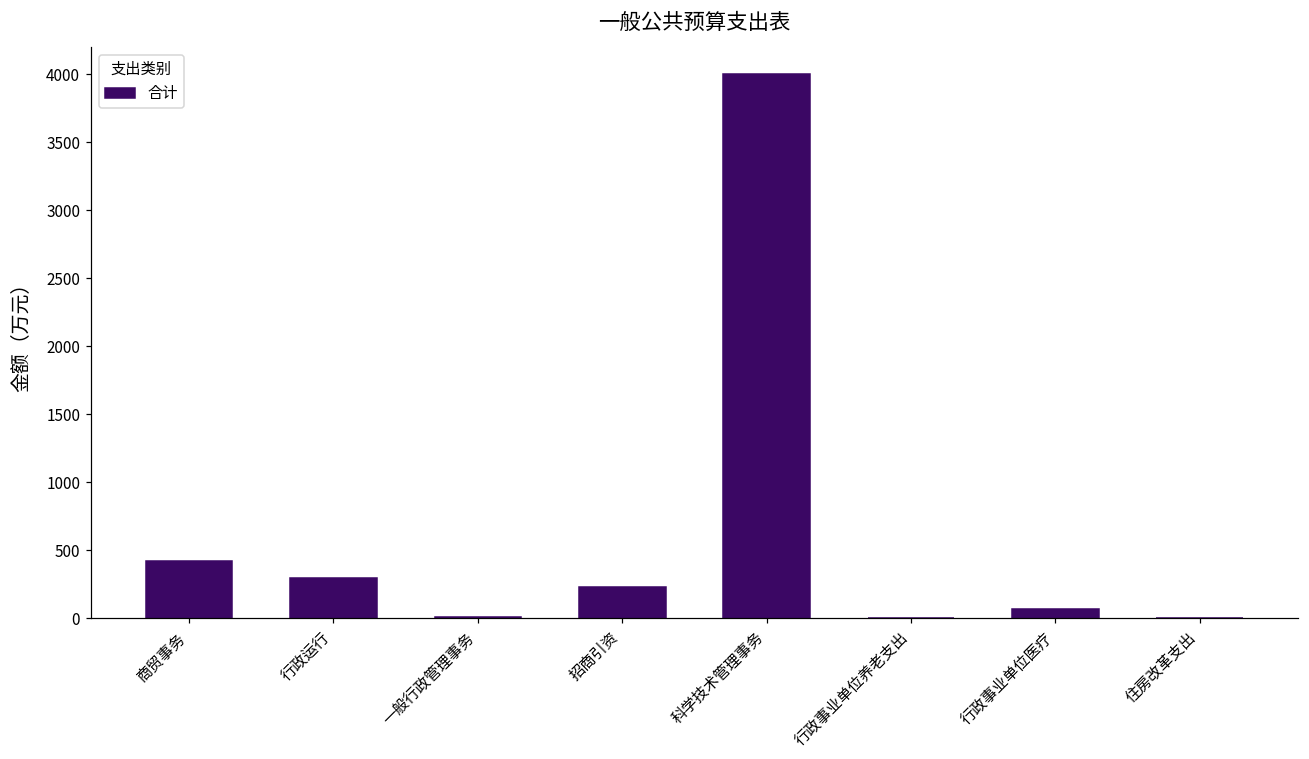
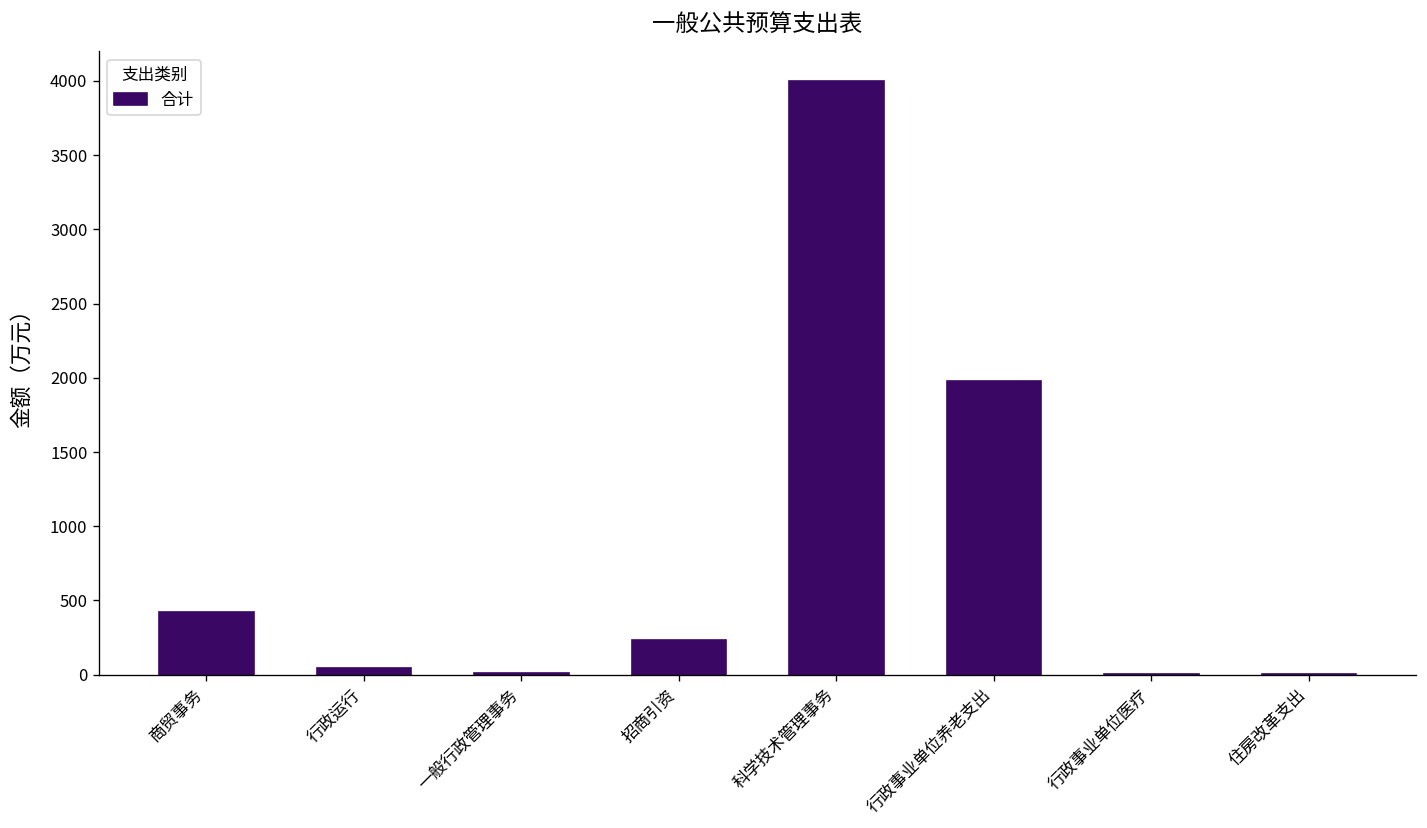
行政运行: 300 -> 50
行政事业单位养老支出: 10 -> 1980
行政事业单位医疗: 70 -> 0
